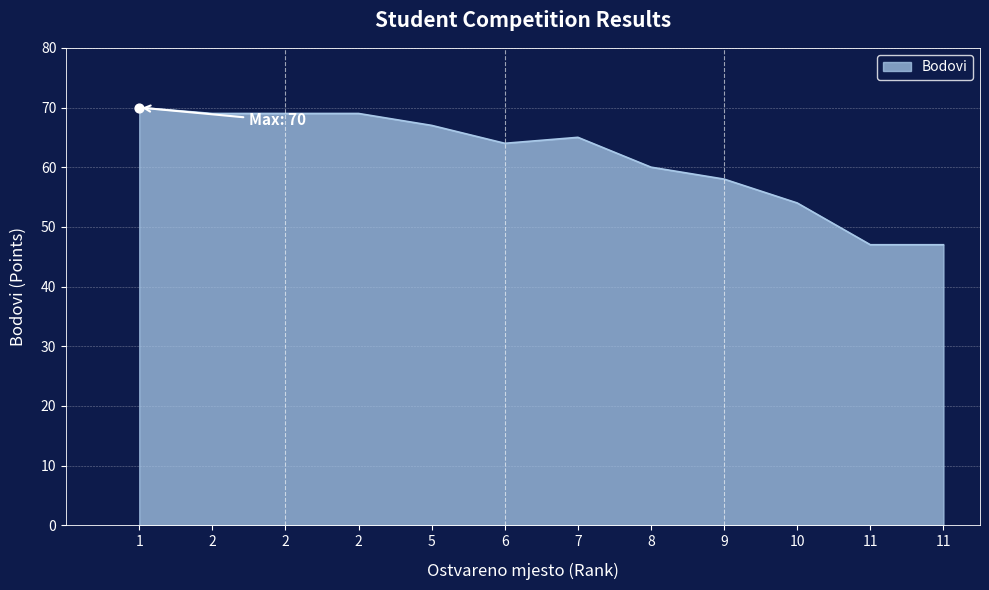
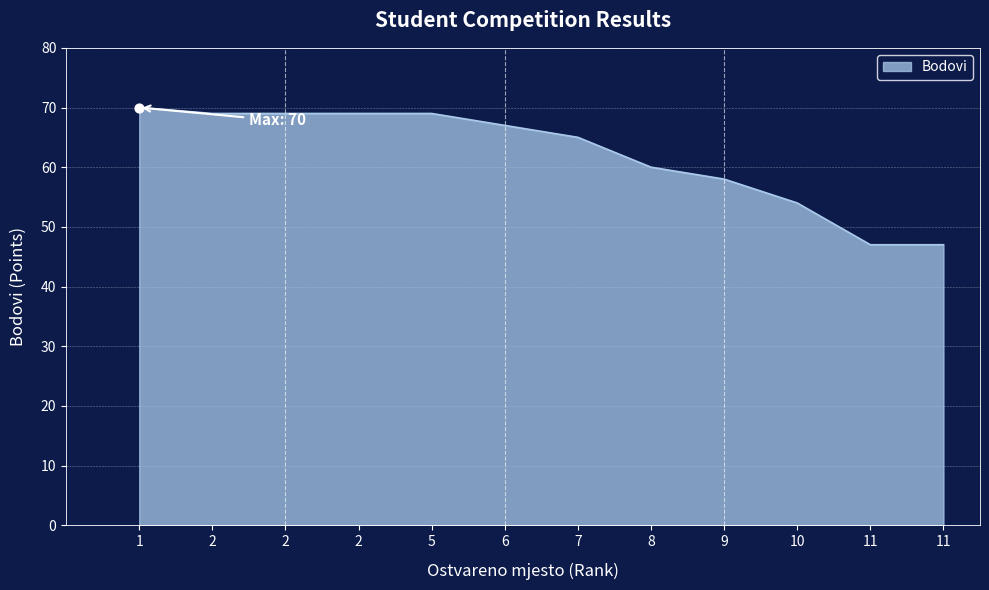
Bodovi, 5: 67 -> 69
Bodovi, 6: 64 -> 67
